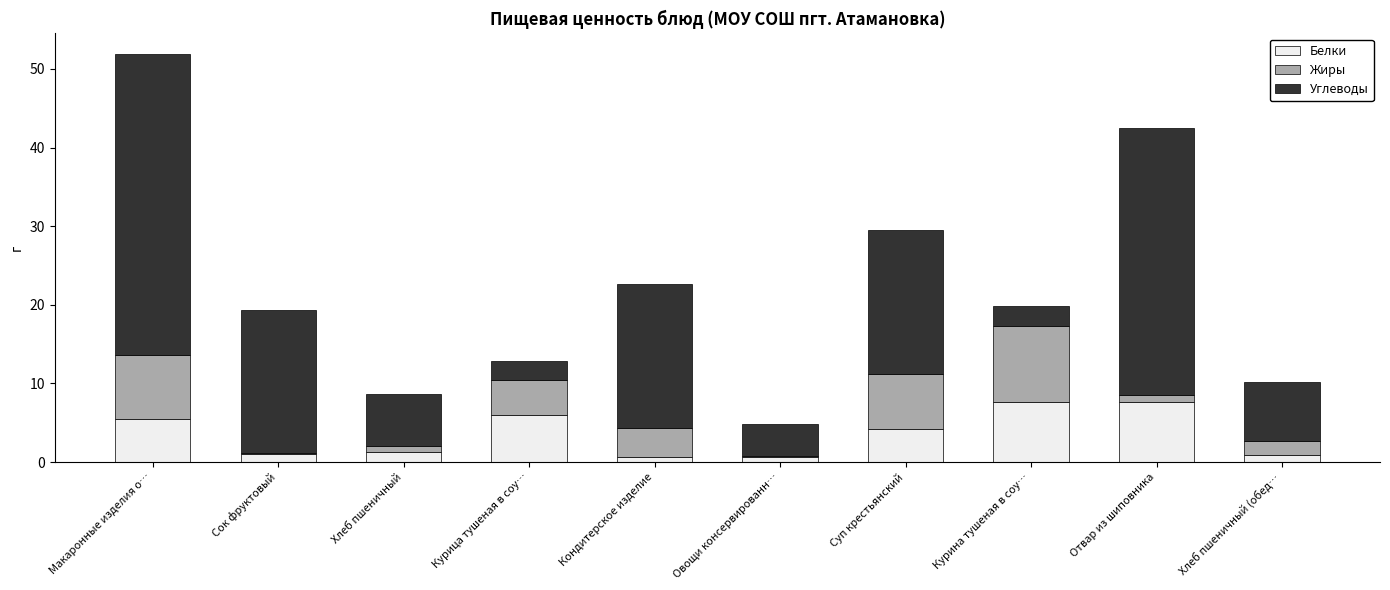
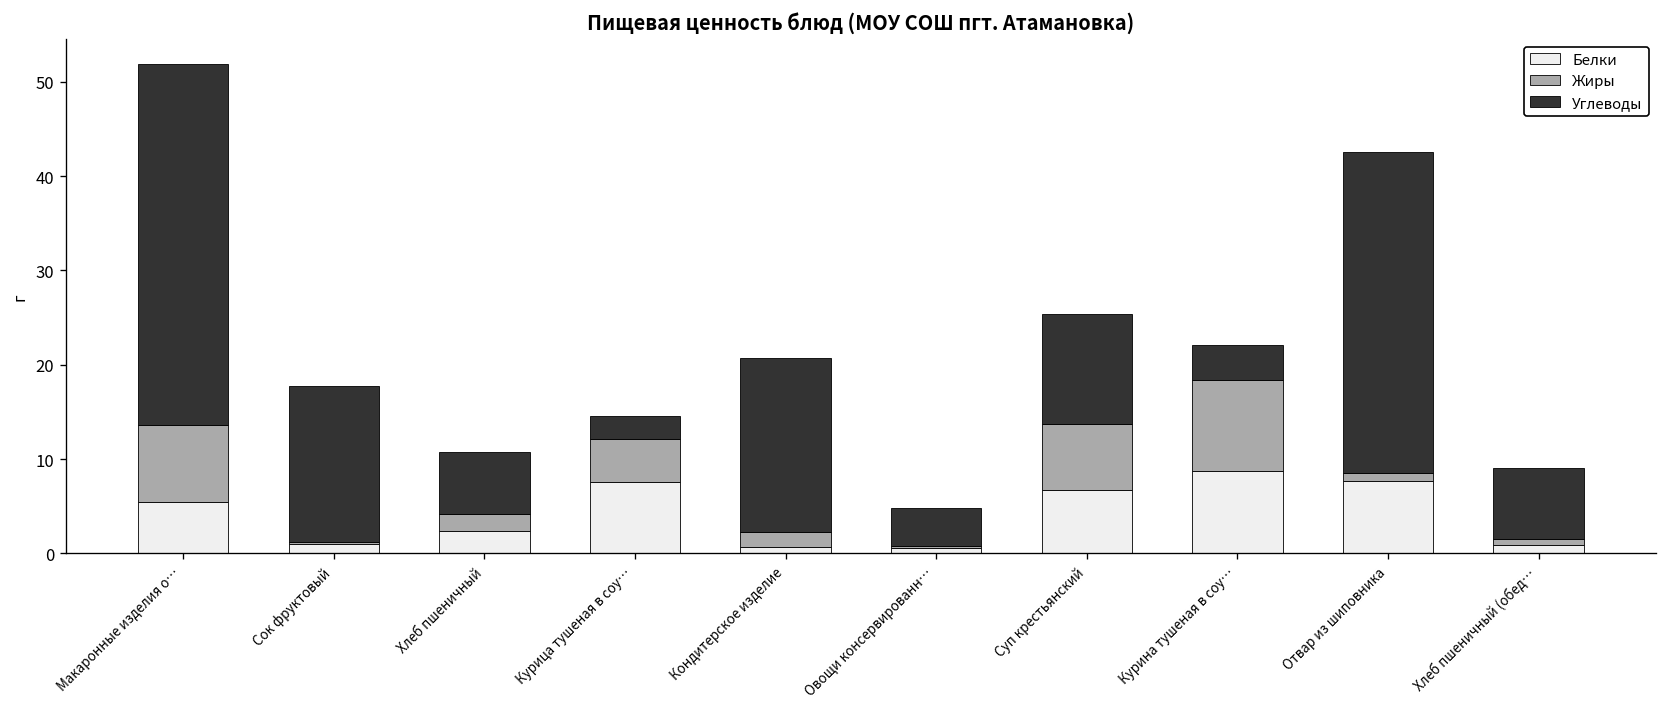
Углеводы, Сок фруктовый: 18 -> 17
Белки, Хлеб пшеничный: 1 -> 2
Жиры, Хлеб пшеничный: 1 -> 2
Белки, Курица тушеная в соу…: 6 -> 8
Жиры, Кондитерское изделие: 4 -> 2
Белки, Суп крестьянский: 4 -> 7
Углеводы, Суп крестьянский: 18 -> 12
Белки, Курина тушеная в соу…: 8 -> 9
Углеводы, Курина тушеная в соу…: 2 -> 4
Жиры, Хлеб пшеничный (обед…: 2 -> 1
